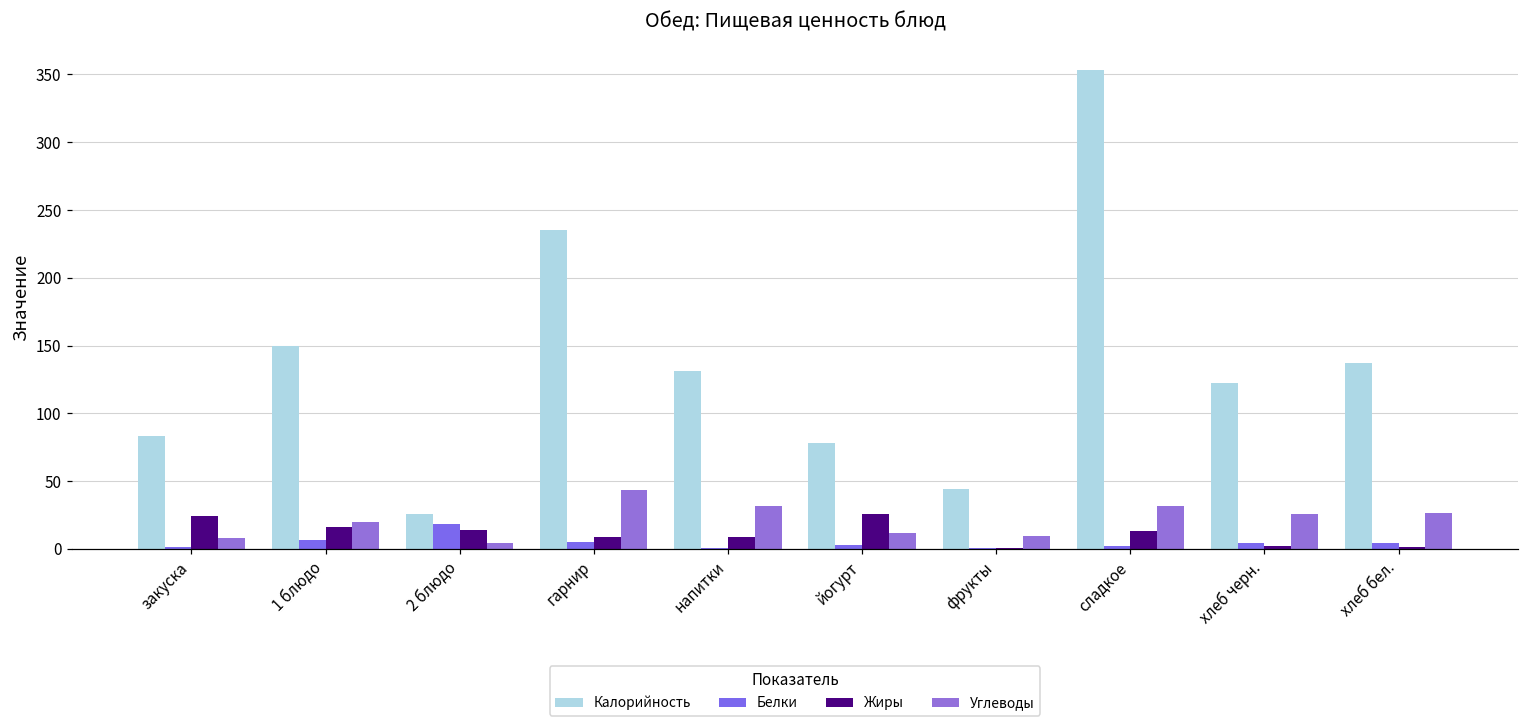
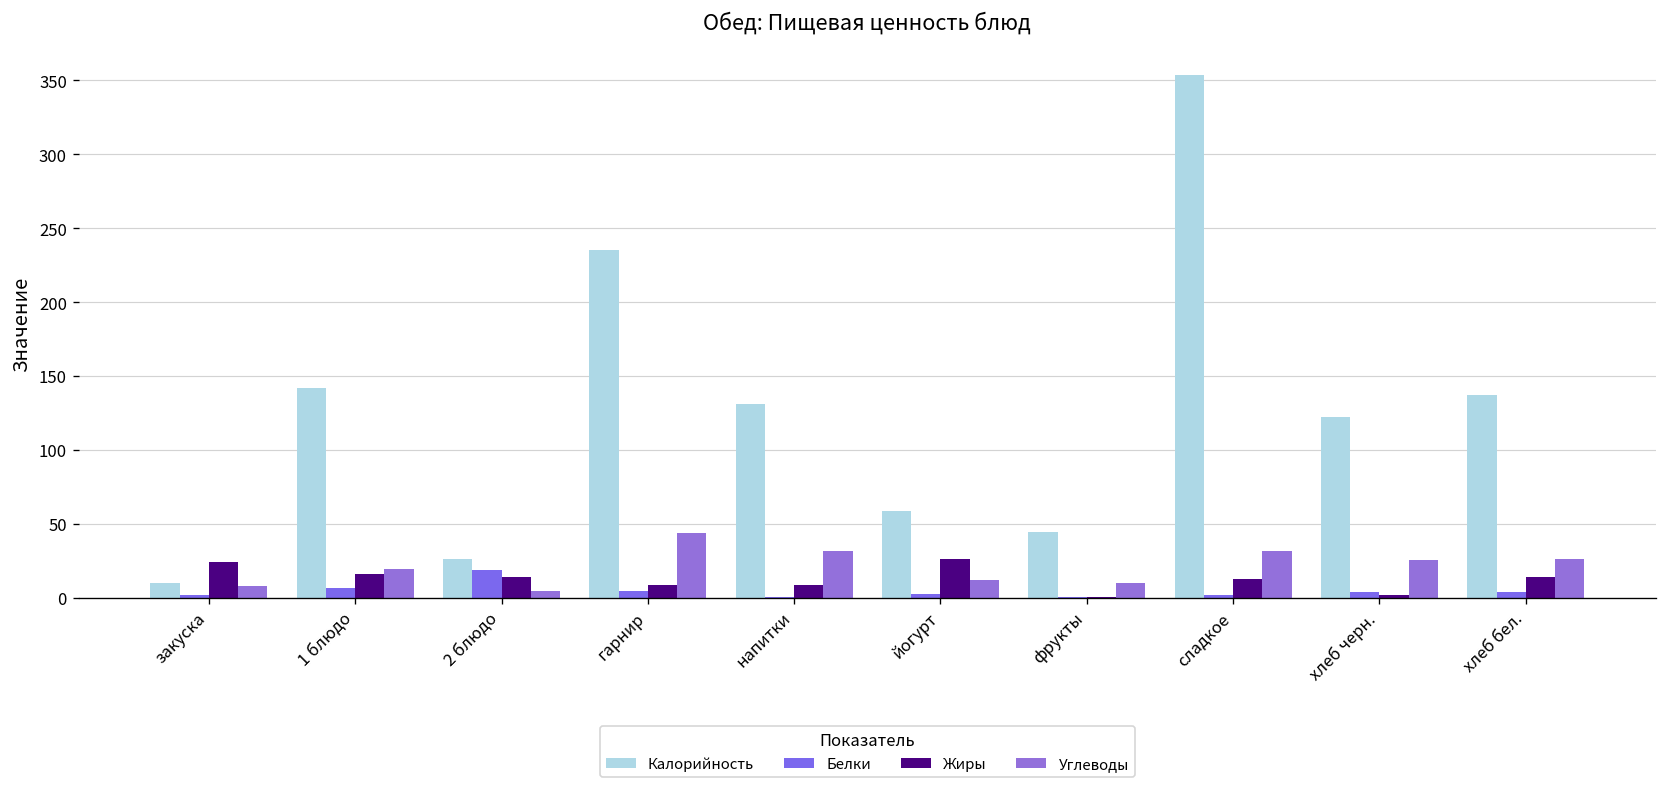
Калорийность, закуска: 83 -> 10
Калорийность, 1 блюдо: 149 -> 142
Калорийность, йогурт: 78 -> 59
Жиры, хлеб бел.: 1 -> 14
